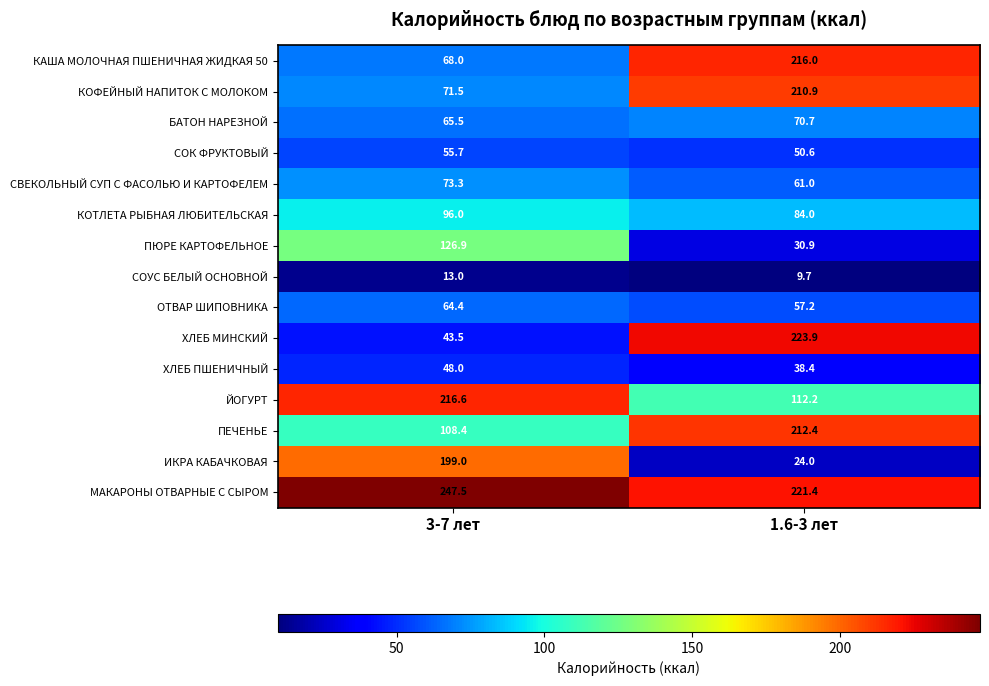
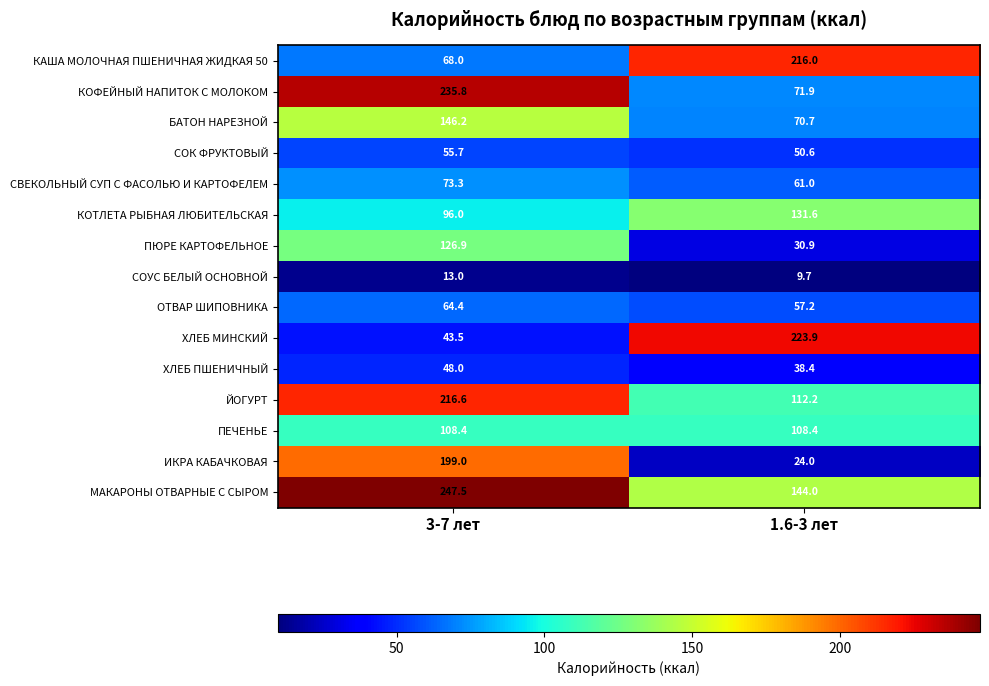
КОФЕЙНЫЙ НАПИТОК С МОЛОКОМ, 3-7 лет: 71.5 -> 235.8
КОФЕЙНЫЙ НАПИТОК С МОЛОКОМ, 1.6-3 лет: 210.9 -> 71.9
БАТОН НАРЕЗНОЙ, 3-7 лет: 65.5 -> 146.2
КОТЛЕТА РЫБНАЯ ЛЮБИТЕЛЬСКАЯ, 1.6-3 лет: 84.0 -> 131.6
ПЕЧЕНЬЕ, 1.6-3 лет: 212.4 -> 108.4
МАКАРОНЫ ОТВАРНЫЕ С СЫРОМ, 1.6-3 лет: 221.4 -> 144.0
